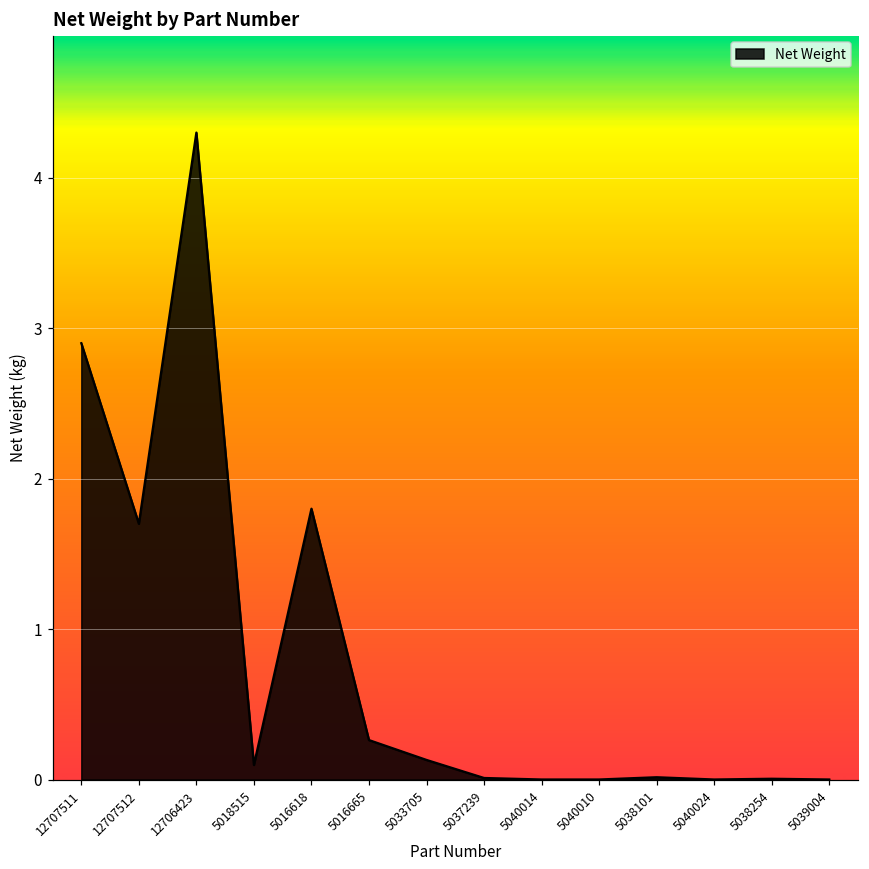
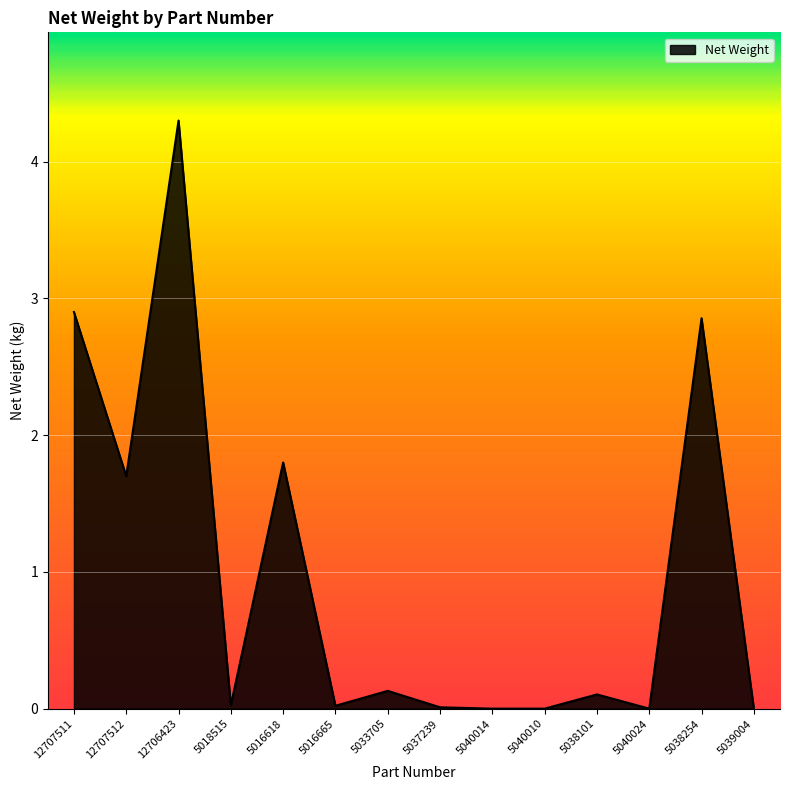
5018515: 0.10 -> 0.03
5016665: 0.26 -> 0.02
5038101: 0.02 -> 0.10
5038254: 0.01 -> 2.86
